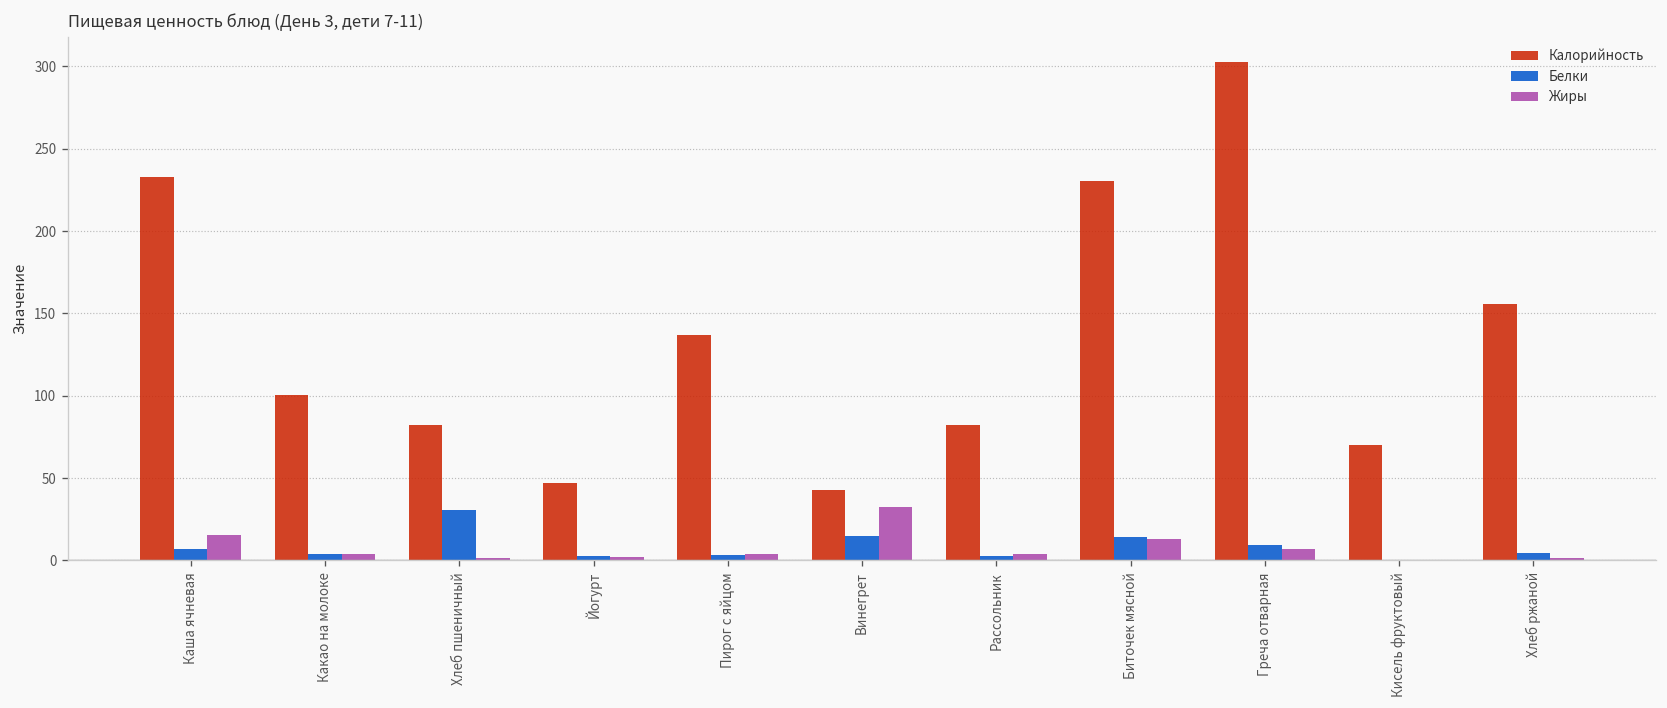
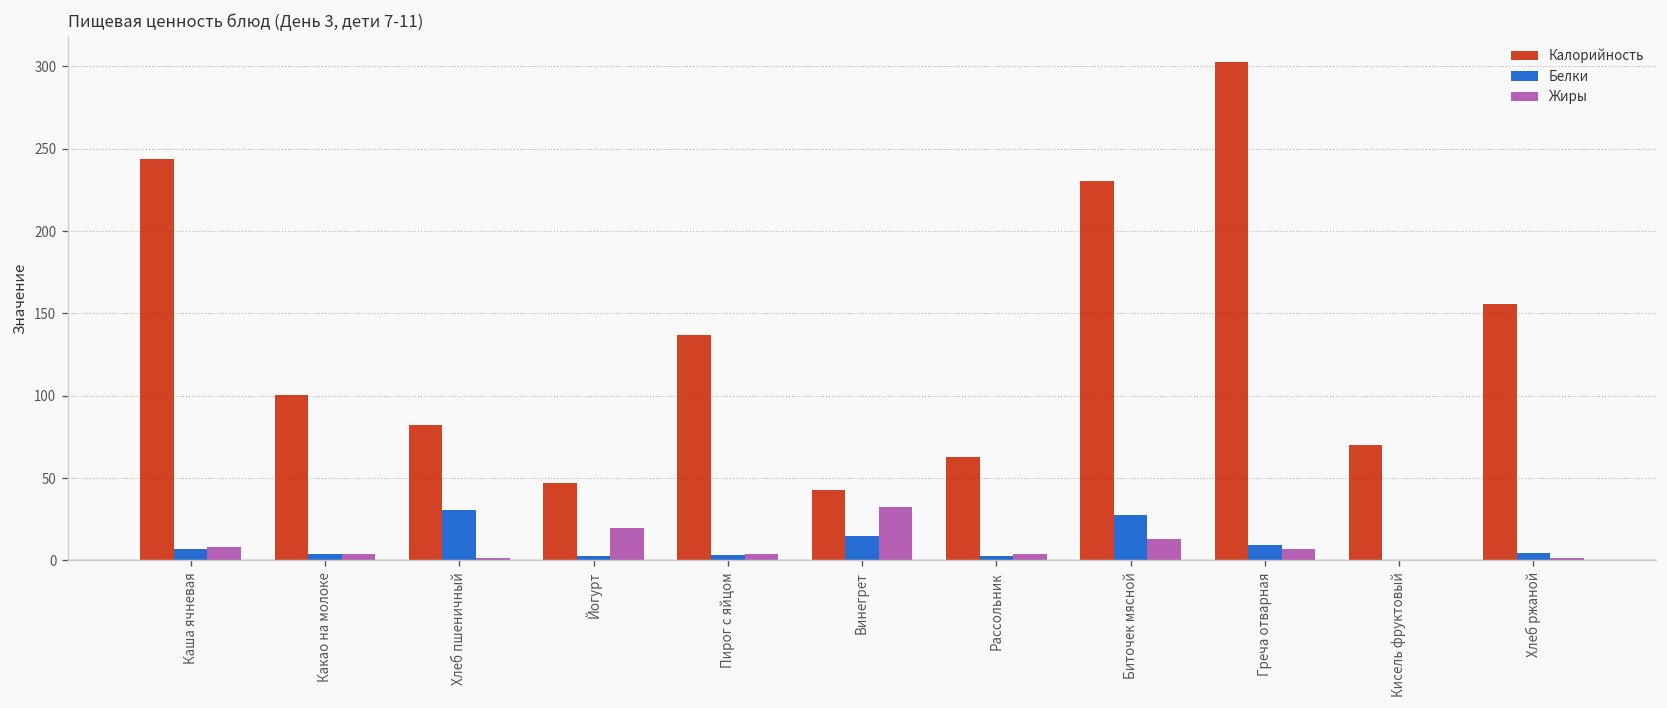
Калорийность, Каша ячневая: 233 -> 244
Жиры, Каша ячневая: 15 -> 8
Жиры, Йогурт: 2 -> 20
Калорийность, Рассольник: 82 -> 63
Белки, Биточек мясной: 14 -> 28
